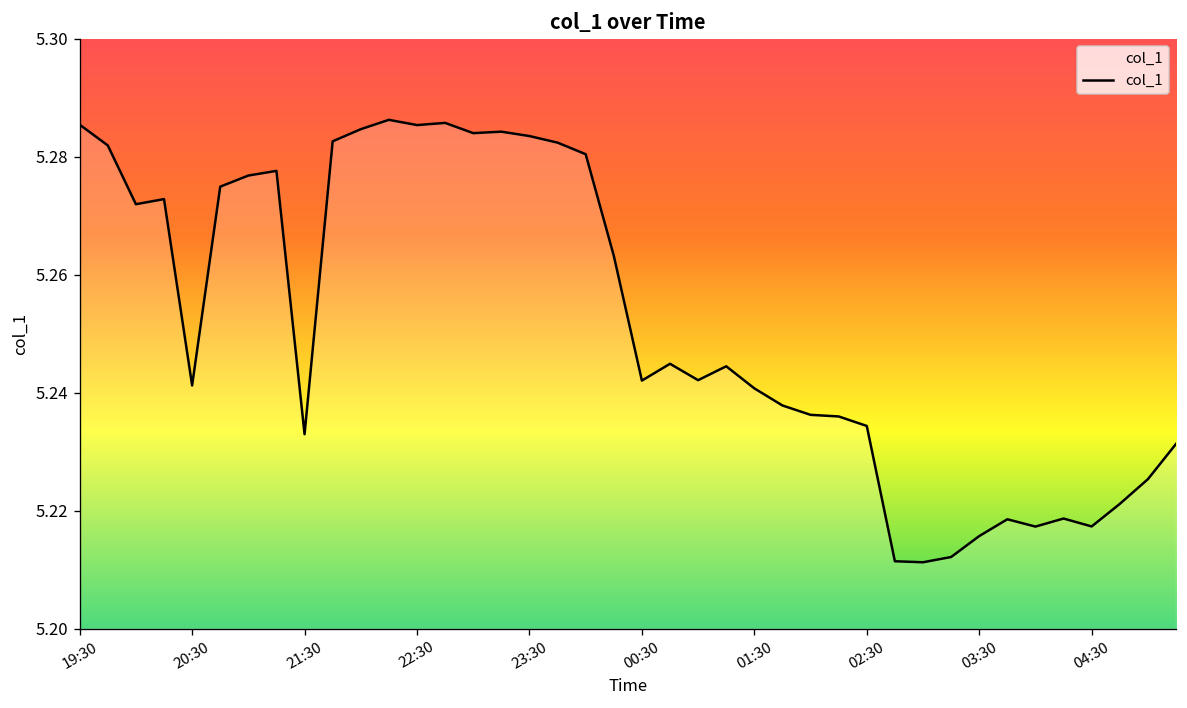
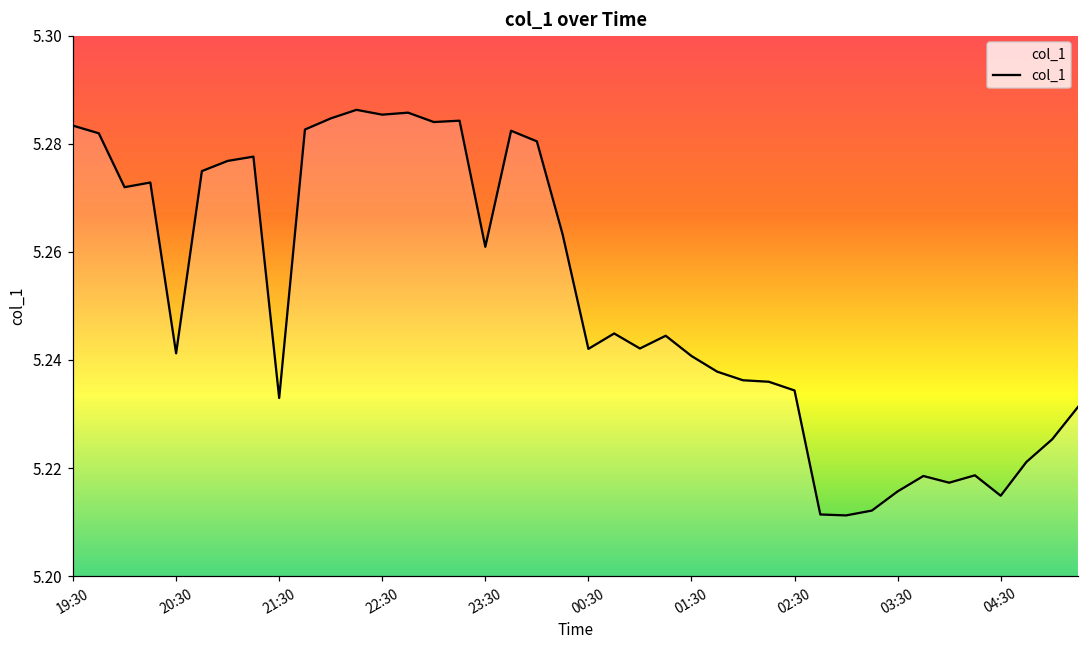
19:30: 5.285 -> 5.283
23:30: 5.284 -> 5.261
04:30: 5.217 -> 5.215
